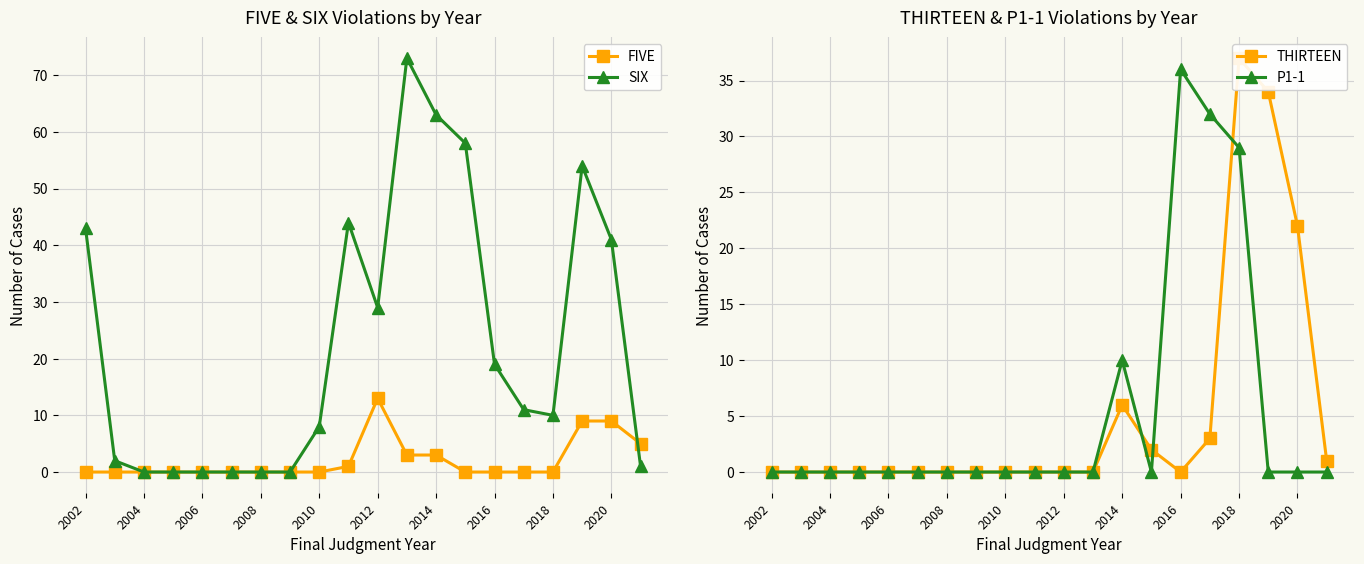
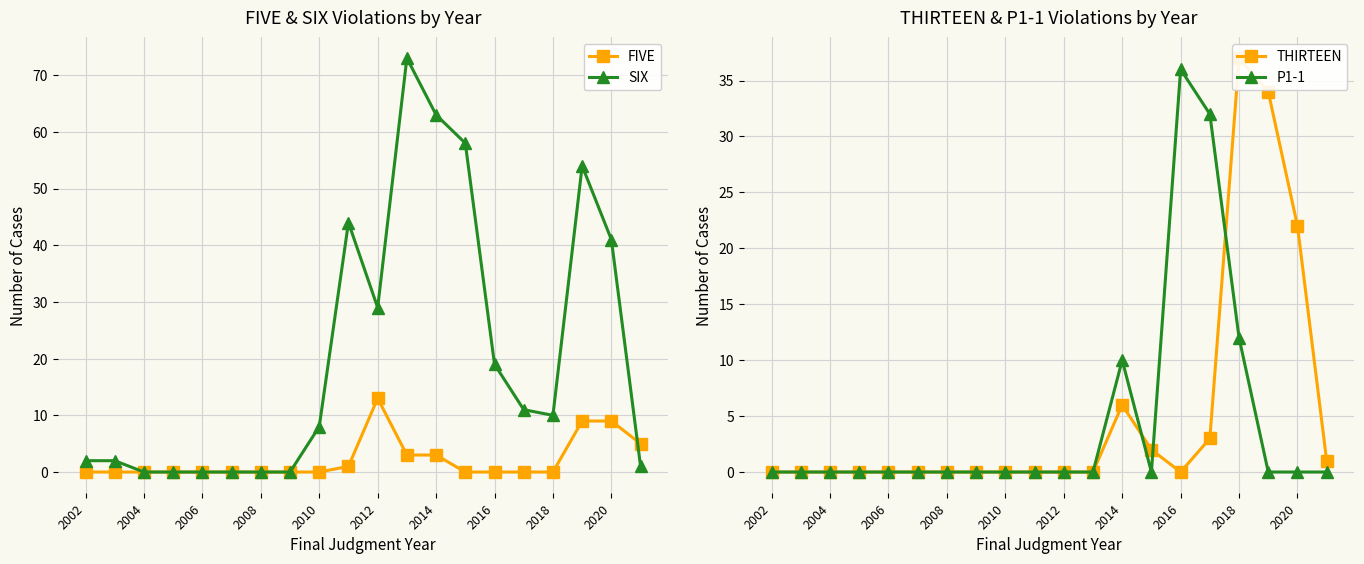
FIVE & SIX Violations by Year, SIX, 2002: 43 -> 2
THIRTEEN & P1-1 Violations by Year, P1-1, 2018: 29 -> 12
